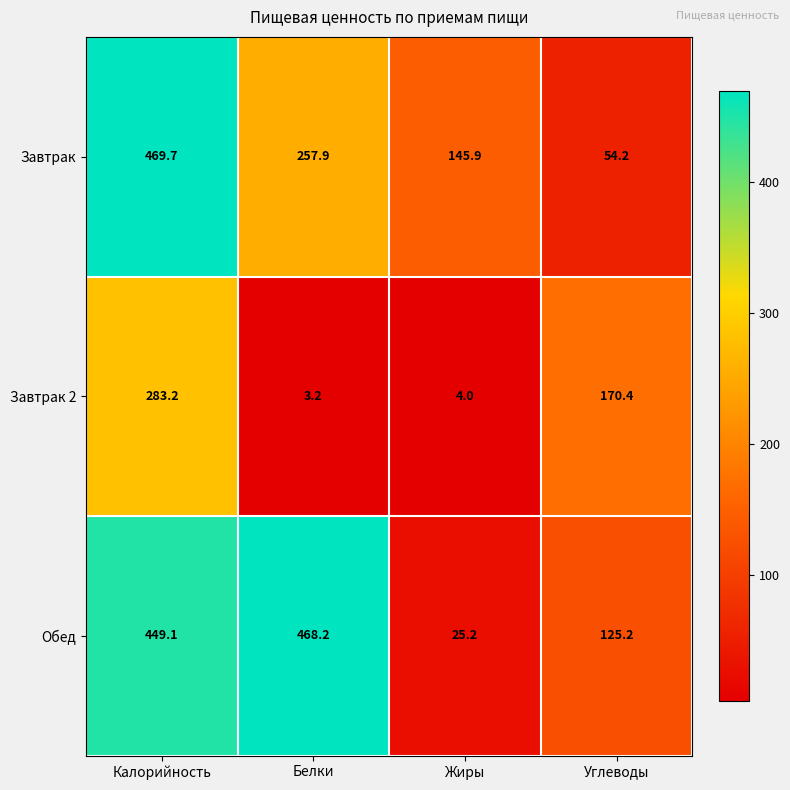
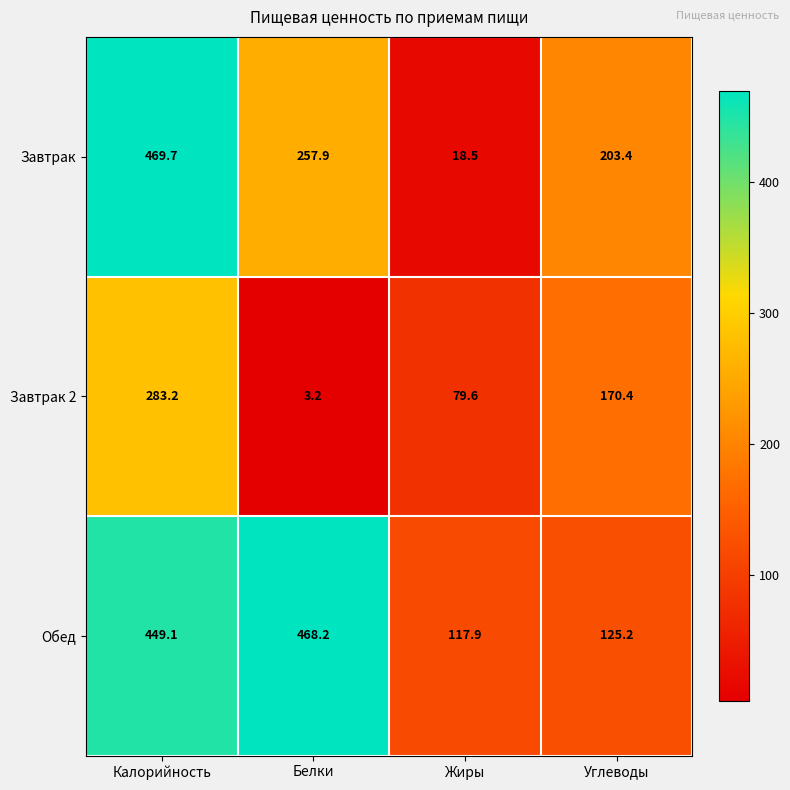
Завтрак, Жиры: 145.9 -> 18.5
Завтрак, Углеводы: 54.2 -> 203.4
Завтрак 2, Жиры: 4.0 -> 79.6
Обед, Жиры: 25.2 -> 117.9
